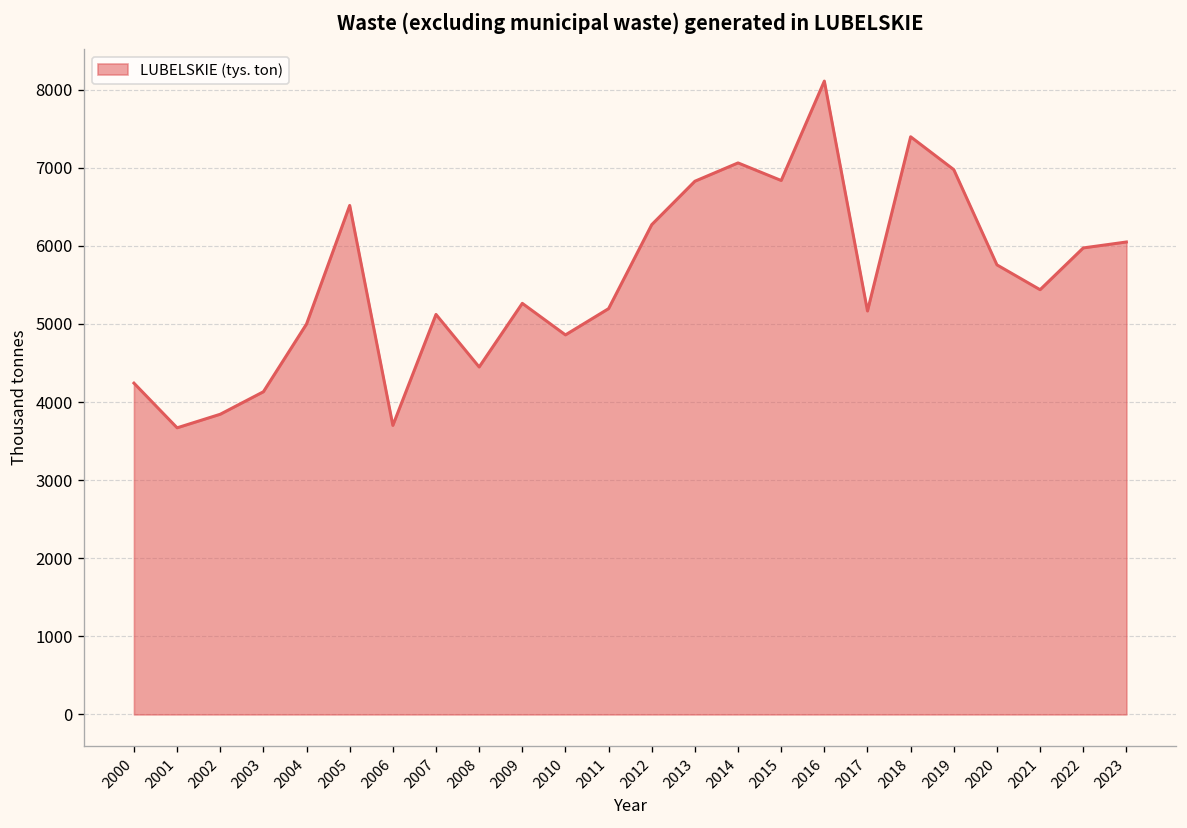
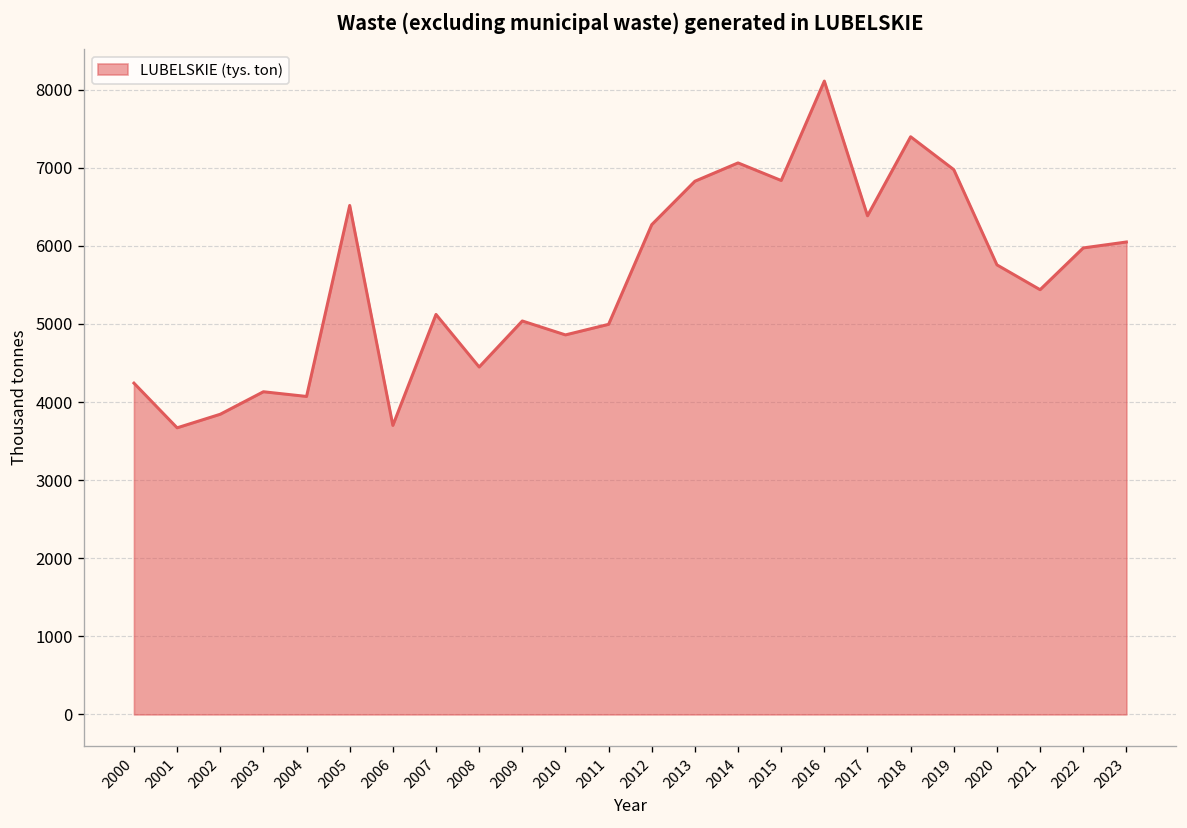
2004: 5000 -> 4100
2009: 5300 -> 5000
2011: 5200 -> 5000
2017: 5200 -> 6400
